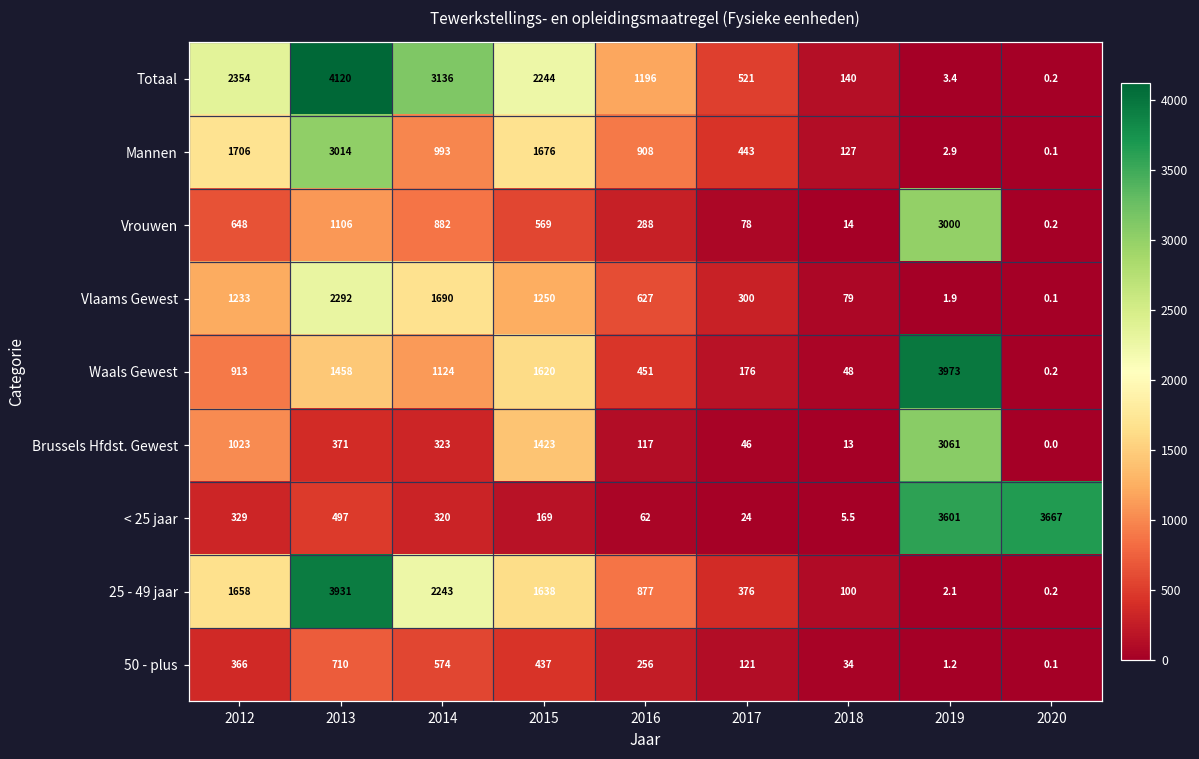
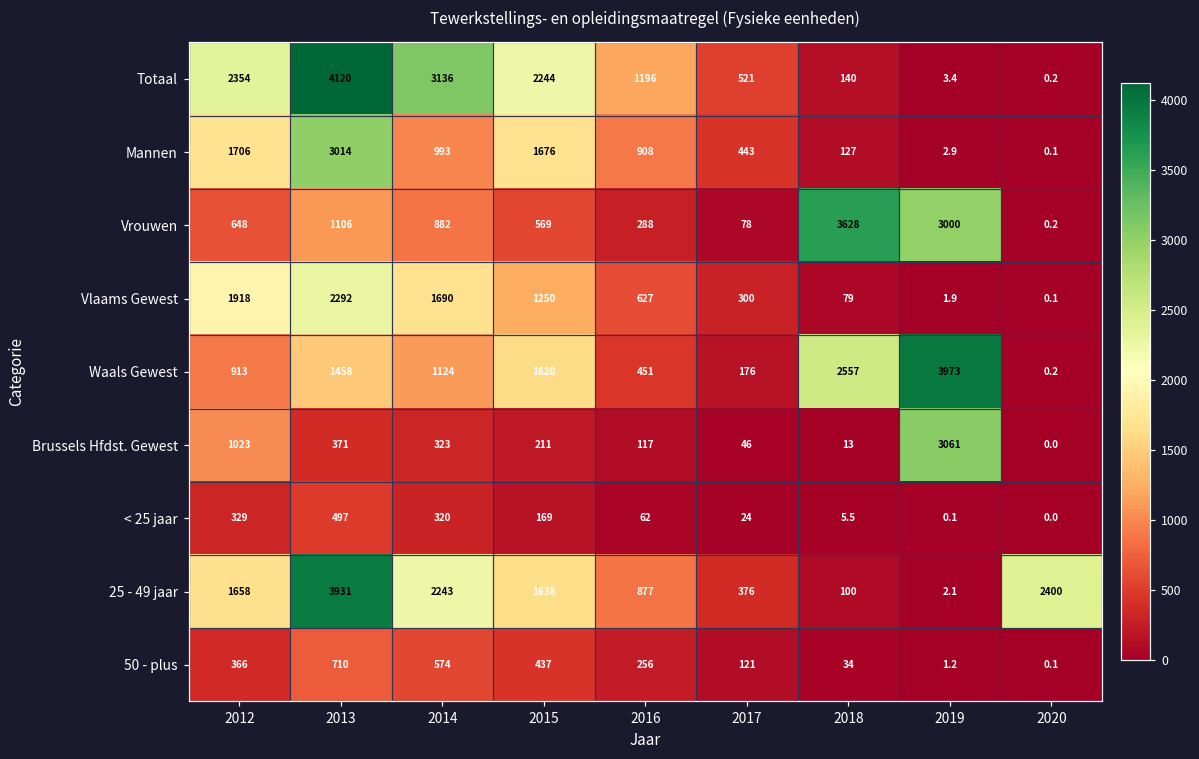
Vrouwen, 2018: 14 -> 3628
Vlaams Gewest, 2012: 1233 -> 1918
Waals Gewest, 2018: 48 -> 2557
Brussels Hfdst. Gewest, 2015: 1423 -> 211
< 25 jaar, 2019: 3601 -> 0.1
< 25 jaar, 2020: 3667 -> 0.0
25 - 49 jaar, 2020: 0.2 -> 2400
